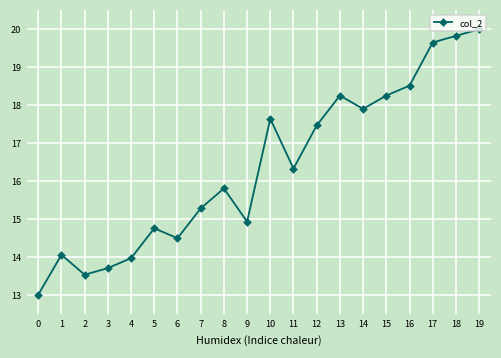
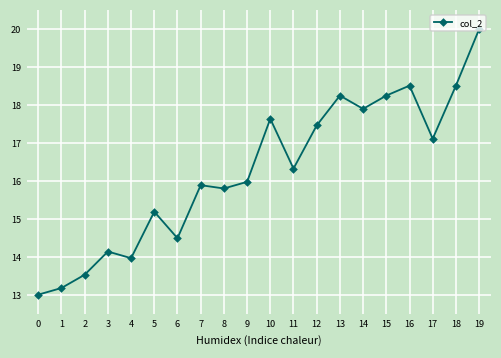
1: 14.1 -> 13.2
3: 13.7 -> 14.1
5: 14.8 -> 15.2
7: 15.3 -> 15.9
9: 14.9 -> 16.0
17: 19.7 -> 17.1
18: 19.8 -> 18.5
